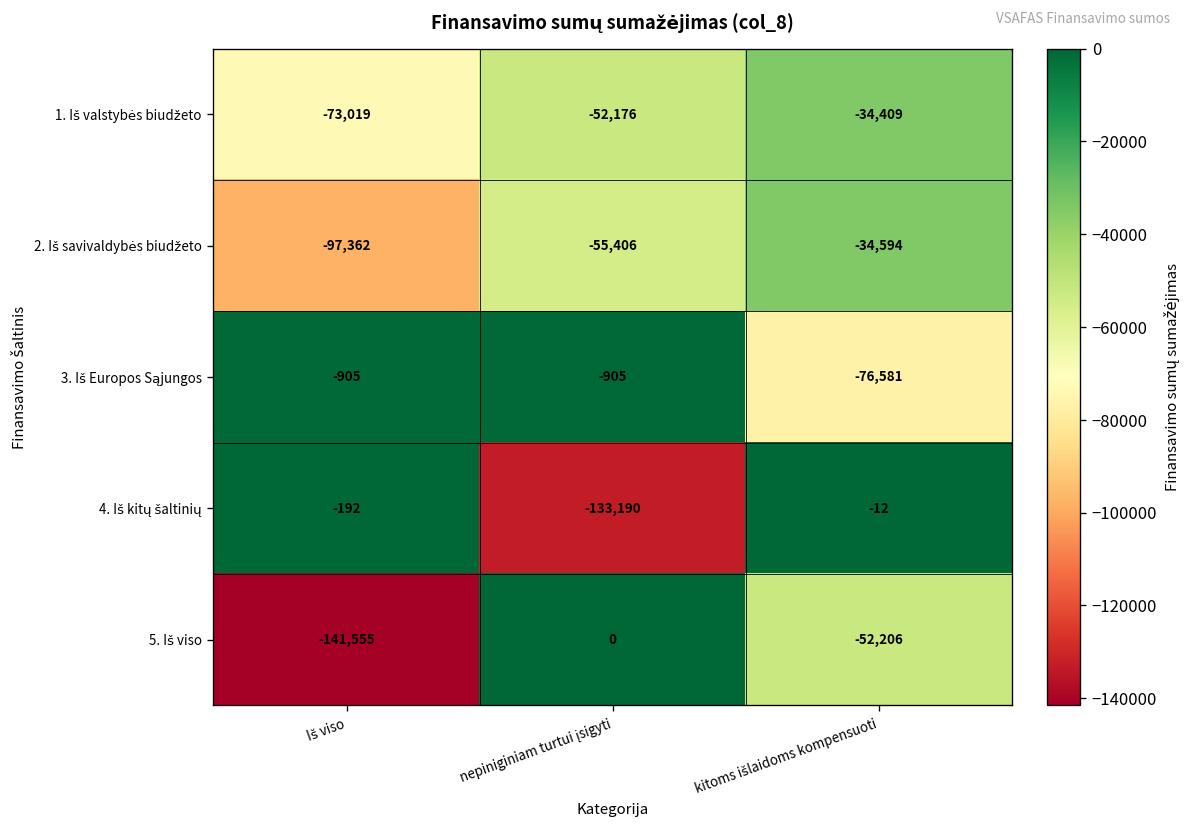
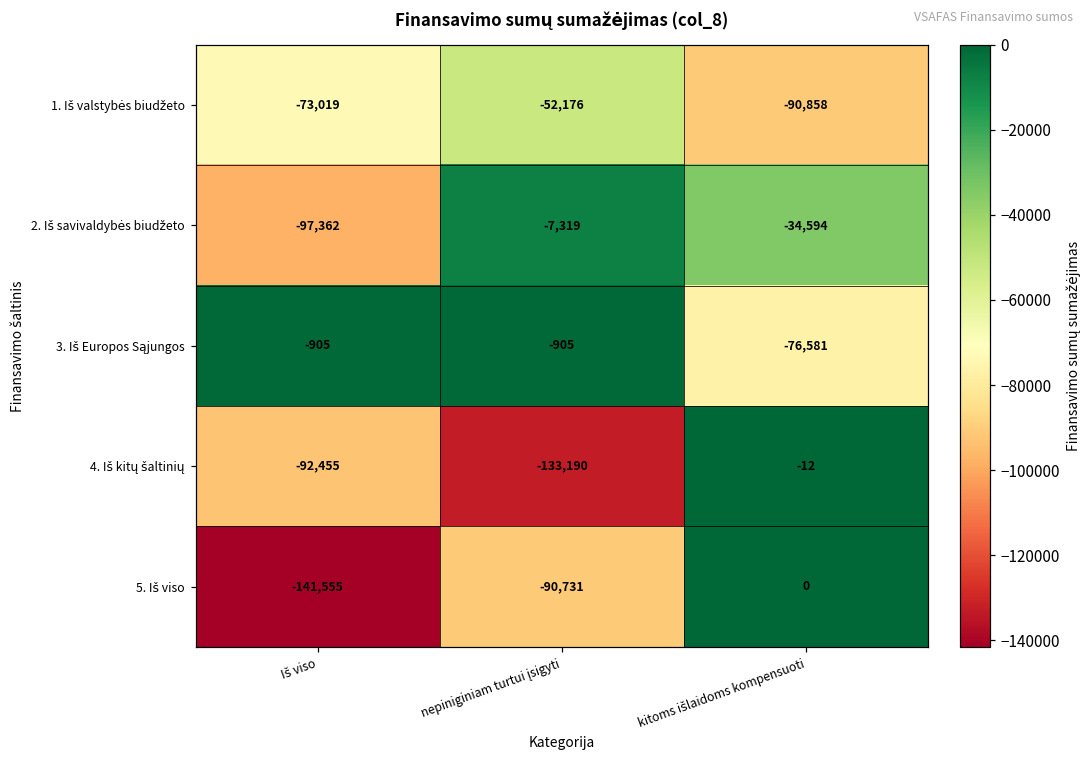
1. Iš valstybės biudžeto, kitoms išlaidoms kompensuoti: -34,409 -> -90,858
2. Iš savivaldybės biudžeto, nepiniginiam turtui įsigyti: -55,406 -> -7,319
4. Iš kitų šaltinių, Iš viso: -192 -> -92,455
5. Iš viso, nepiniginiam turtui įsigyti: 0 -> -90,731
5. Iš viso, kitoms išlaidoms kompensuoti: -52,206 -> 0
